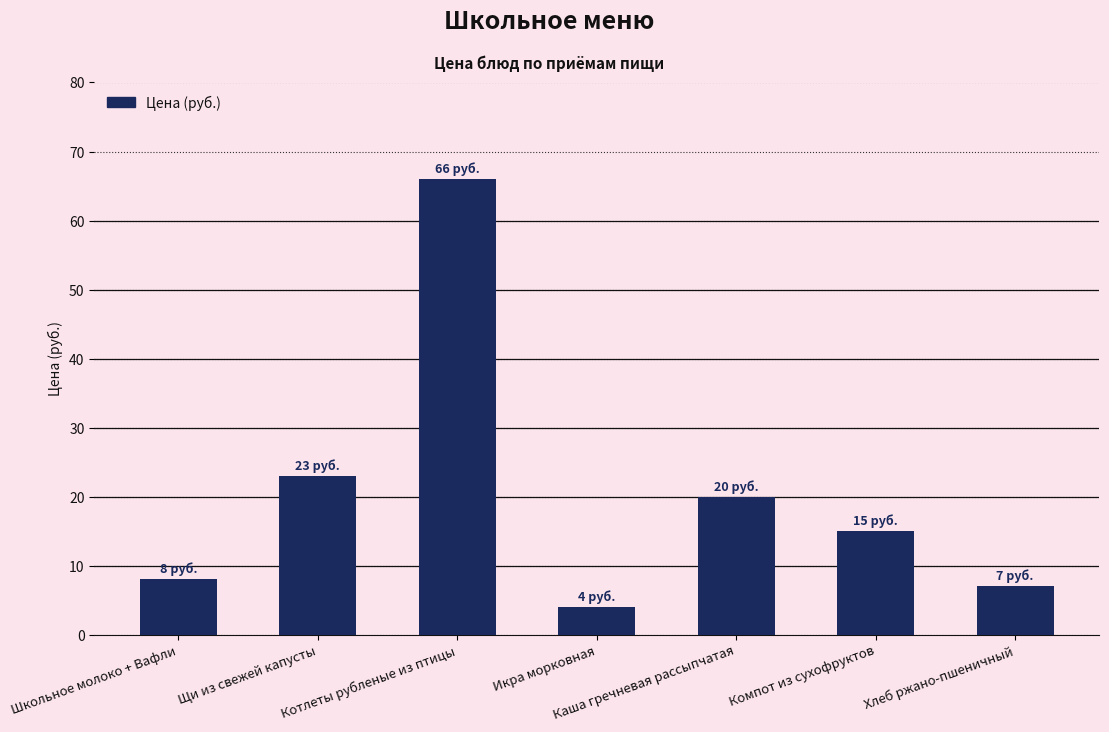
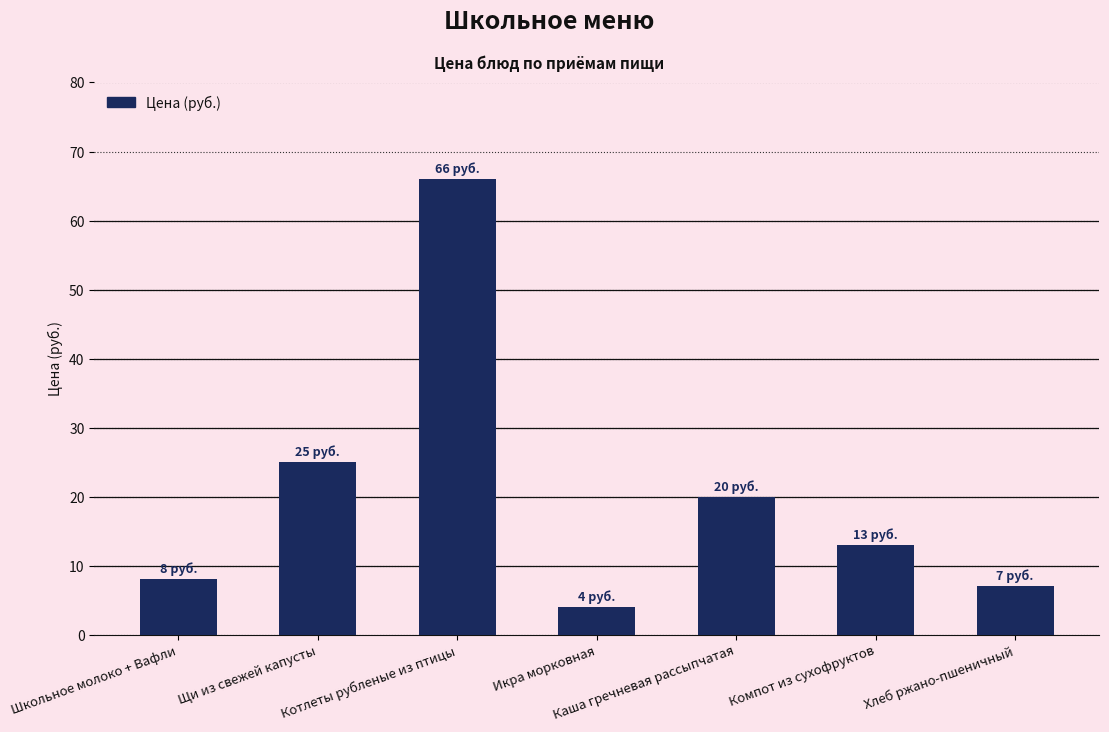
Щи из свежей капусты: 23 -> 25
Компот из сухофруктов: 15 -> 13
